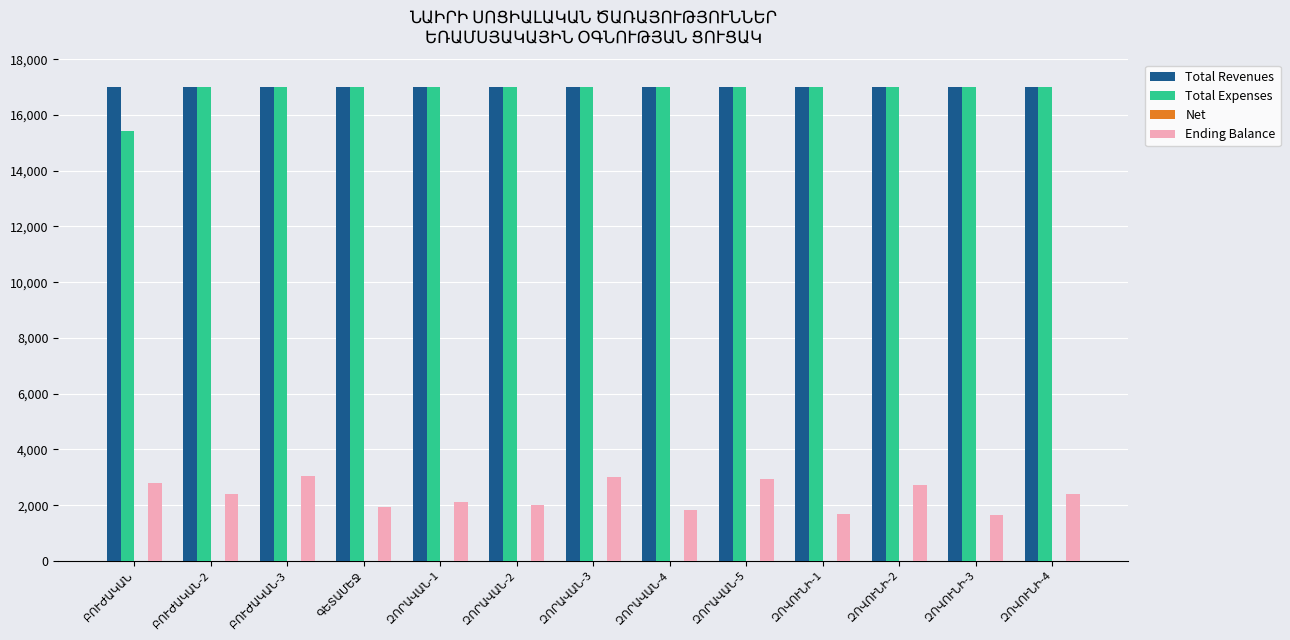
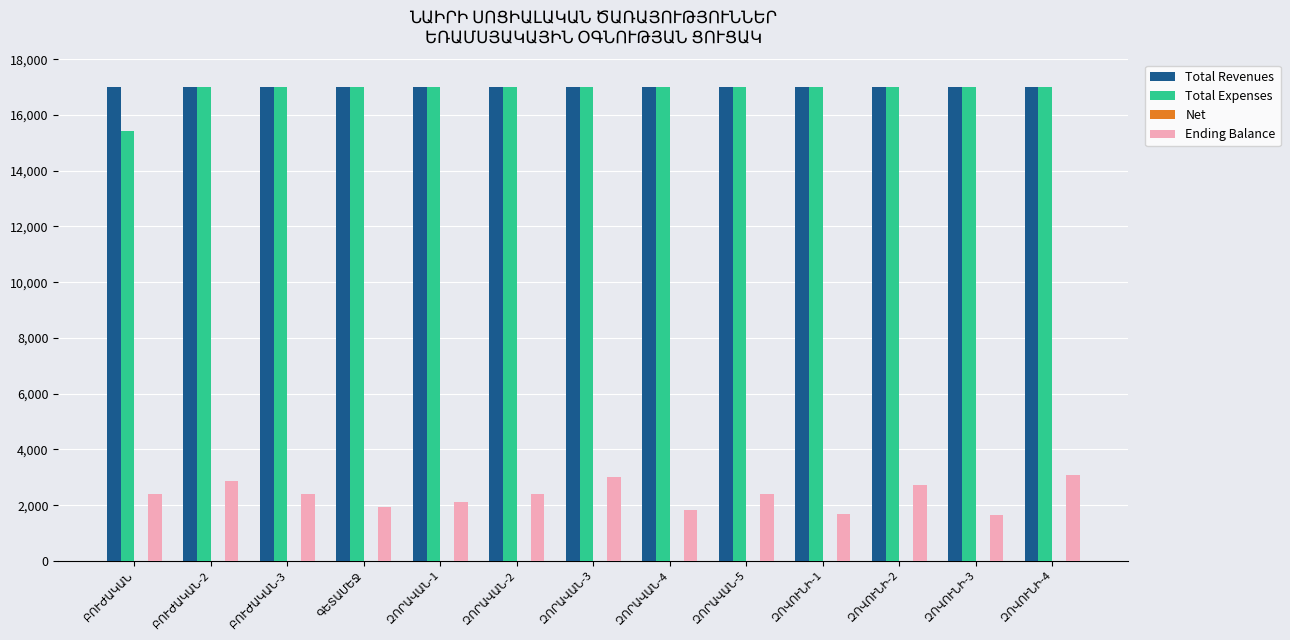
Ending Balance, ԲՈՒԺԱԿԱՆ: 2,800 -> 2,400
Ending Balance, ԲՈՒԺԱԿԱՆ-2: 2,400 -> 2,900
Ending Balance, ԲՈՒԺԱԿԱՆ-3: 3,000 -> 2,400
Ending Balance, ԶՈՐԱՎԱՆ-2: 2,000 -> 2,400
Ending Balance, ԶՈՐԱՎԱՆ-5: 2,900 -> 2,400
Ending Balance, ԶՈՎՈՒՆԻ-4: 2,400 -> 3,100
